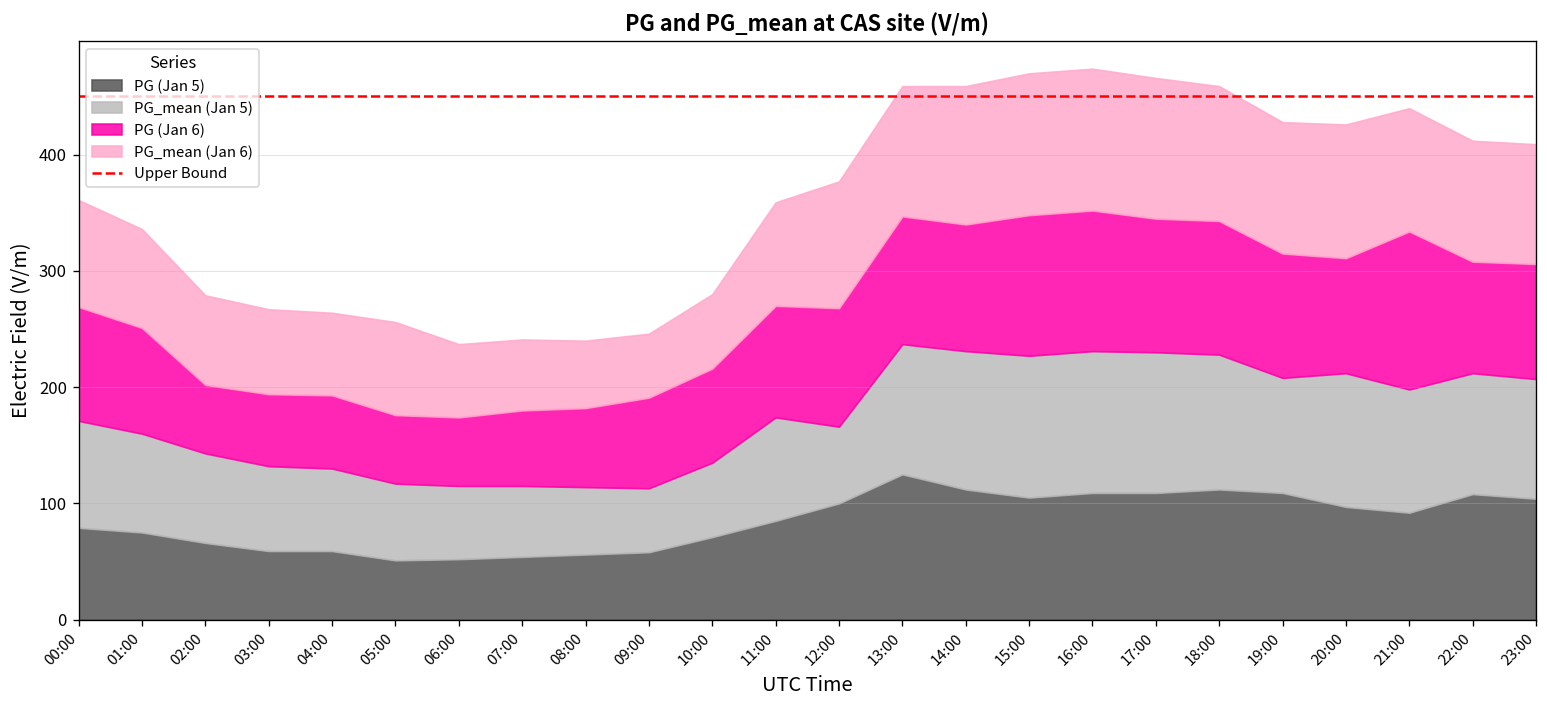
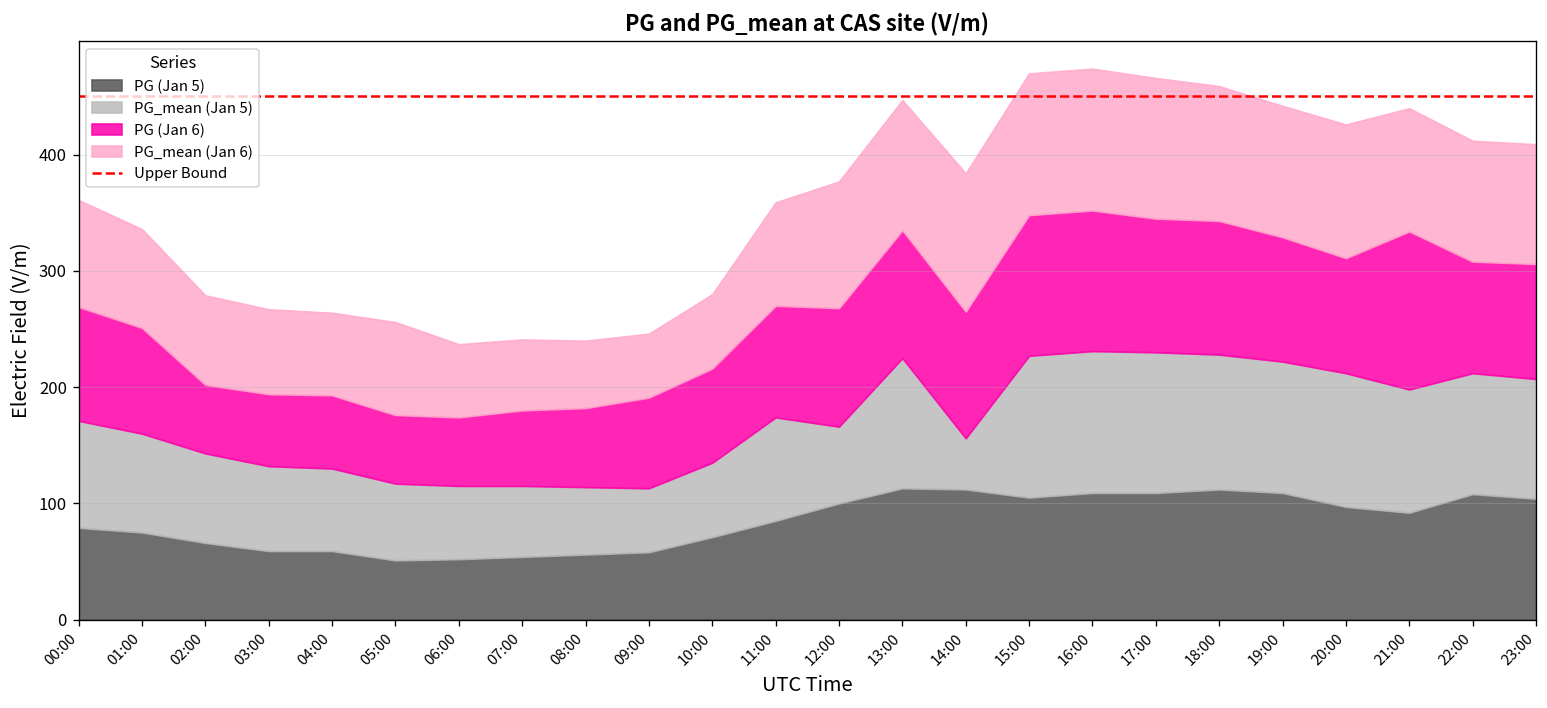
PG (Jan 5), 13:00: 130 -> 110
PG_mean (Jan 5), 14:00: 120 -> 40
PG_mean (Jan 5), 19:00: 100 -> 110
